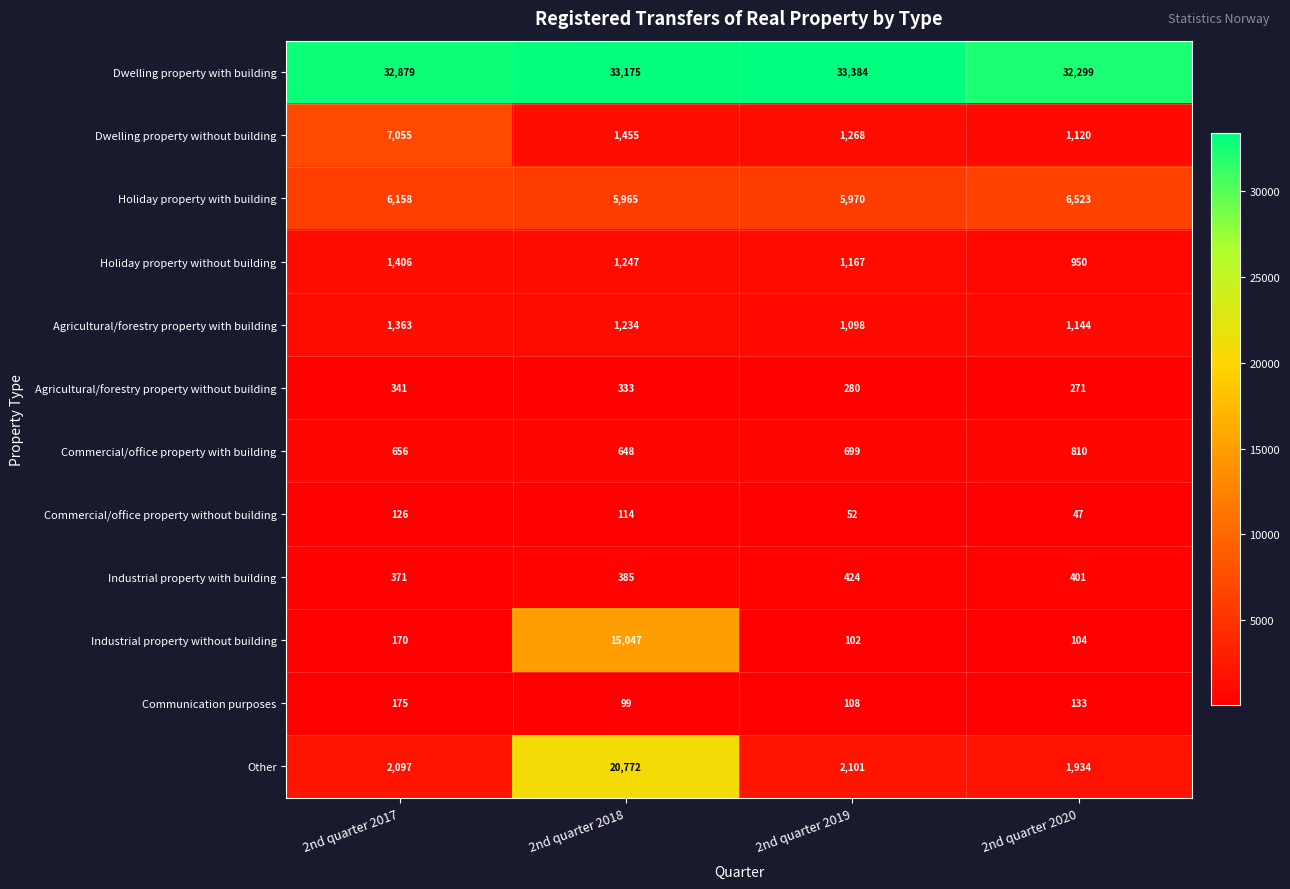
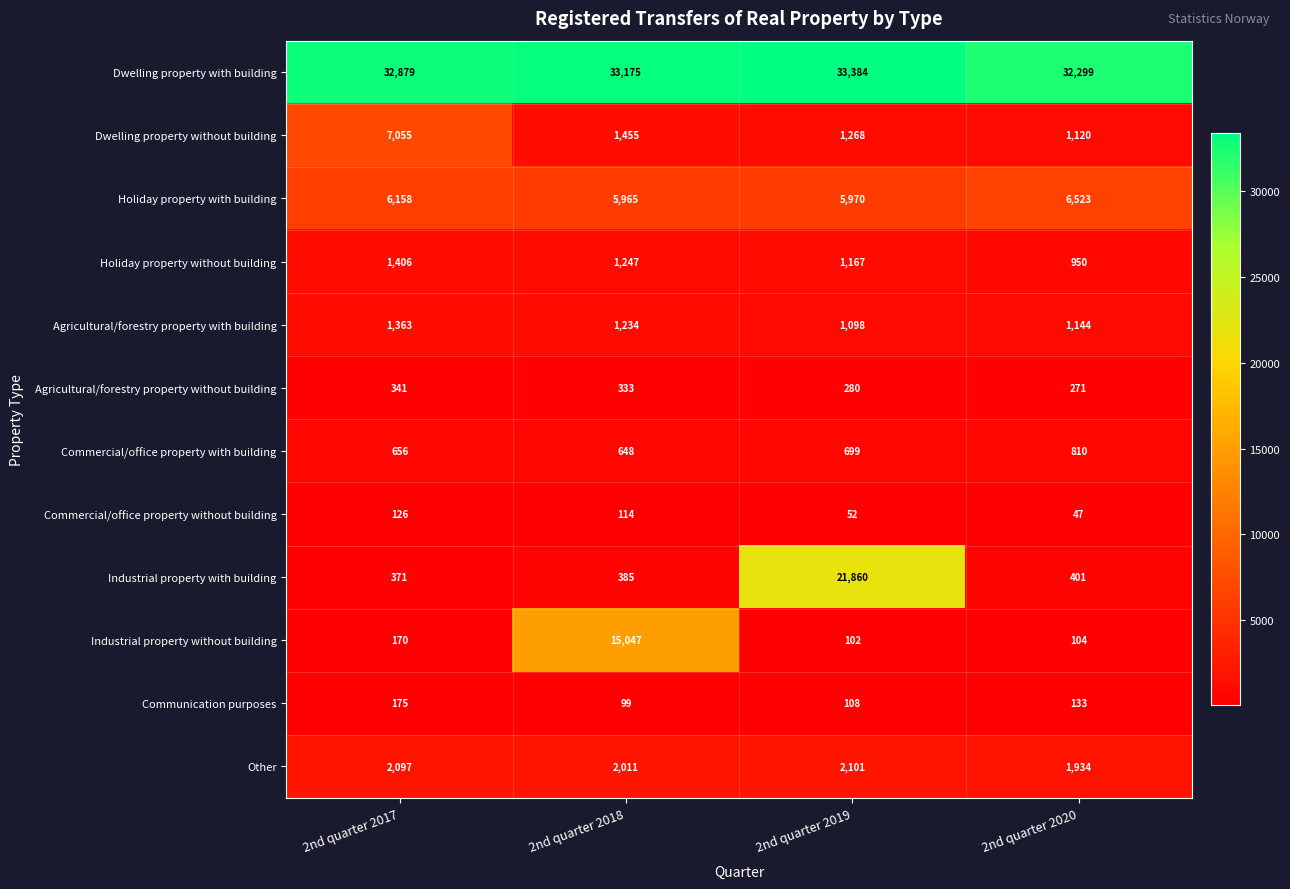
Industrial property with building, 2nd quarter 2019: 424 -> 21,860
Other, 2nd quarter 2018: 20,772 -> 2,011
